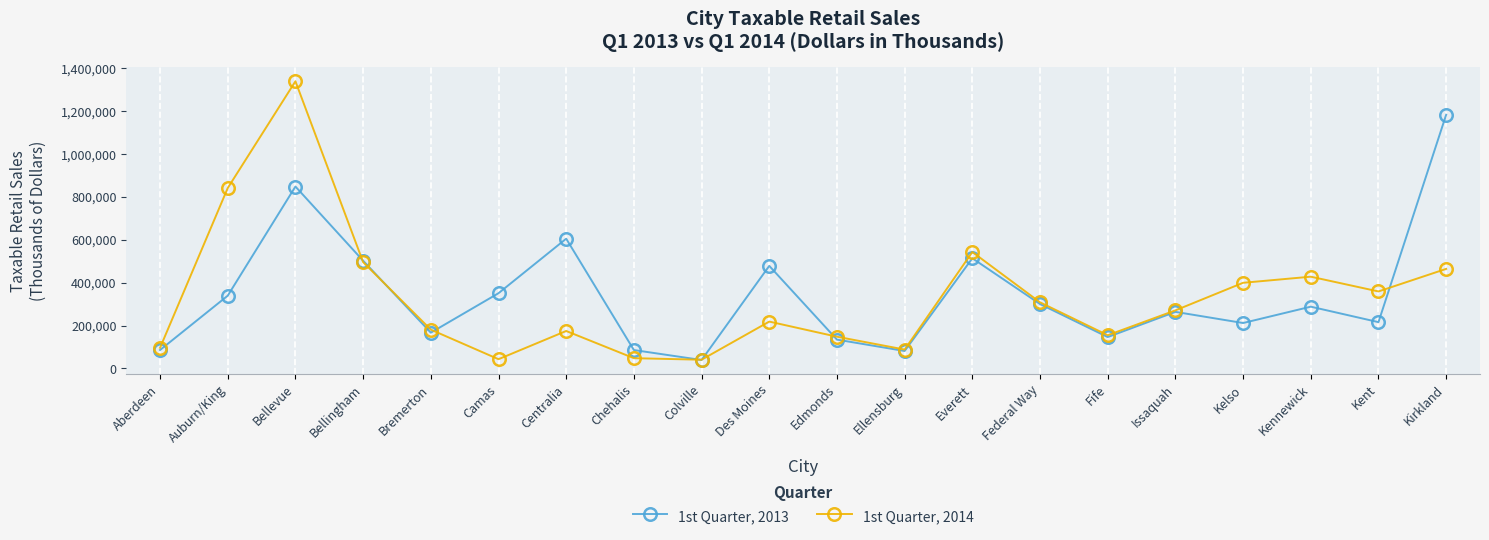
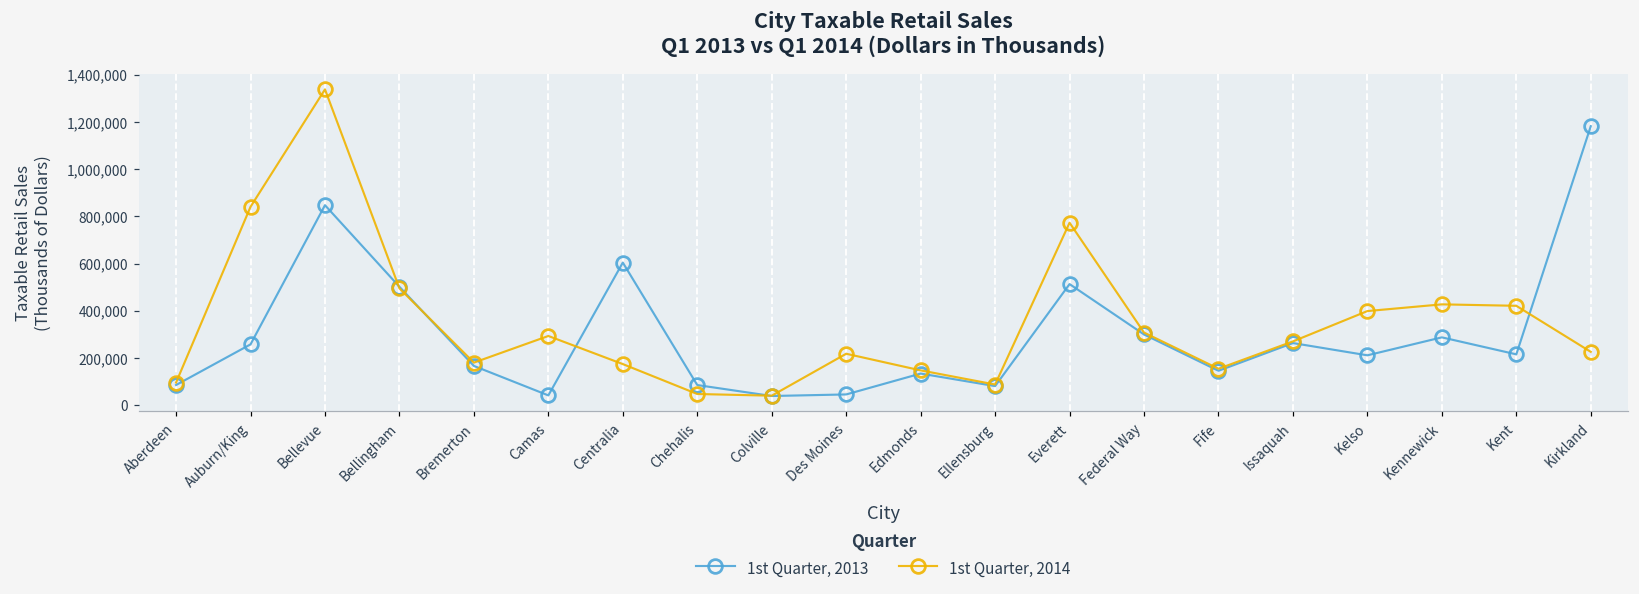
1st Quarter, 2013, Auburn/King: 340,000 -> 260,000
1st Quarter, 2013, Camas: 350,000 -> 40,000
1st Quarter, 2014, Camas: 40,000 -> 290,000
1st Quarter, 2013, Des Moines: 480,000 -> 50,000
1st Quarter, 2014, Everett: 540,000 -> 770,000
1st Quarter, 2014, Kent: 360,000 -> 420,000
1st Quarter, 2014, Kirkland: 460,000 -> 230,000
